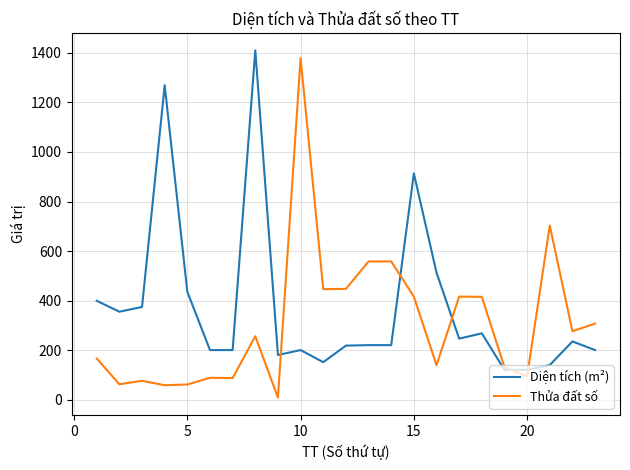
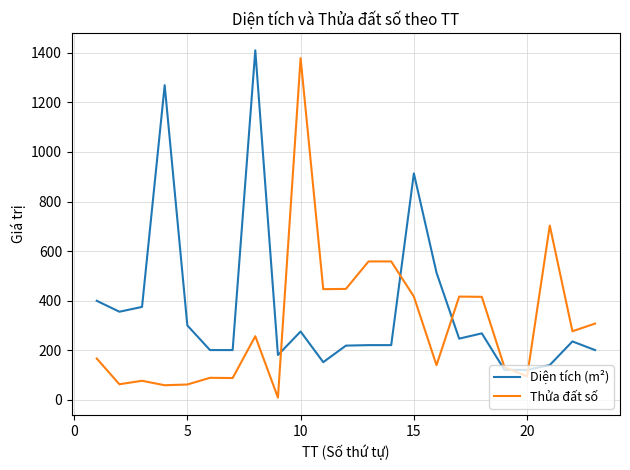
Diện tích (m²), 5: 440 -> 300
Diện tích (m²), 10: 200 -> 280
